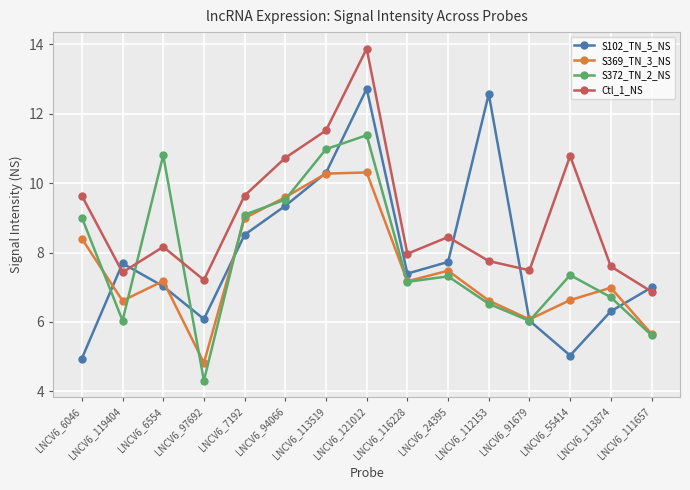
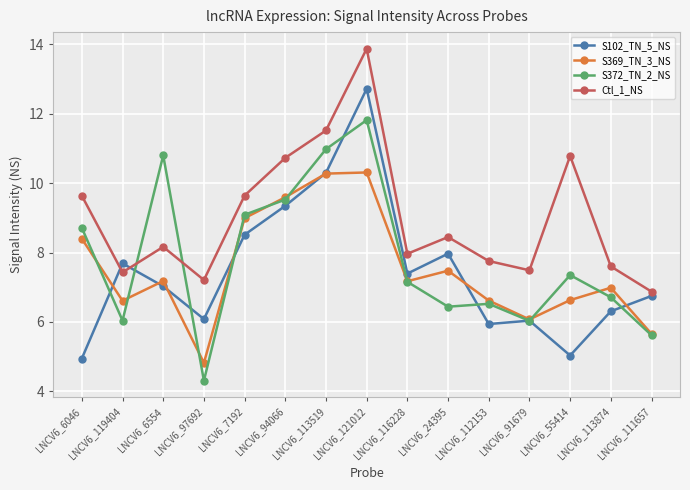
S372_TN_2_NS, LNCV6_6046: 9.0 -> 8.7
S372_TN_2_NS, LNCV6_121012: 11.4 -> 11.8
S102_TN_5_NS, LNCV6_24395: 7.7 -> 8.0
S372_TN_2_NS, LNCV6_24395: 7.3 -> 6.4
S102_TN_5_NS, LNCV6_112153: 12.6 -> 5.9
S102_TN_5_NS, LNCV6_111657: 7.0 -> 6.7
